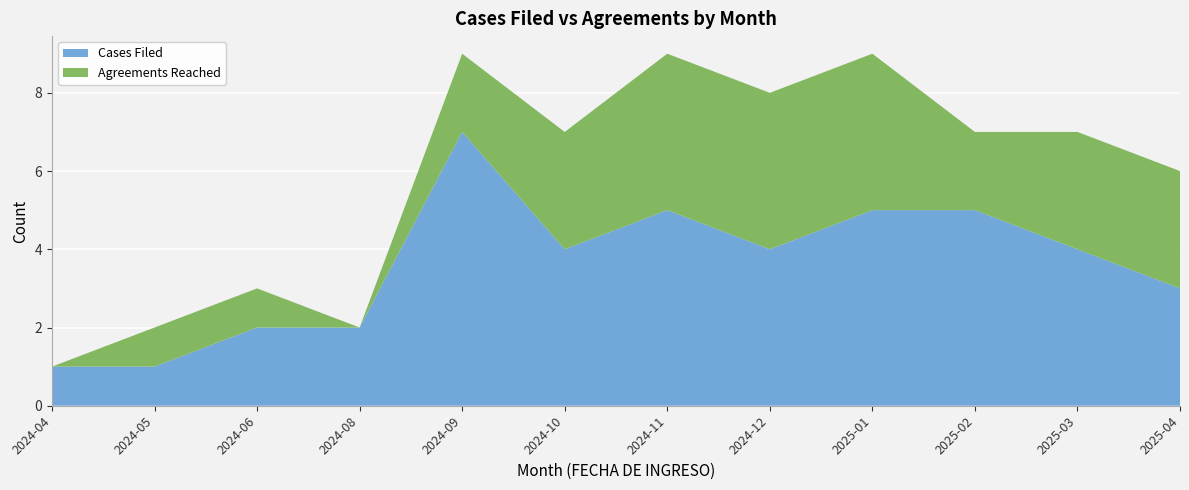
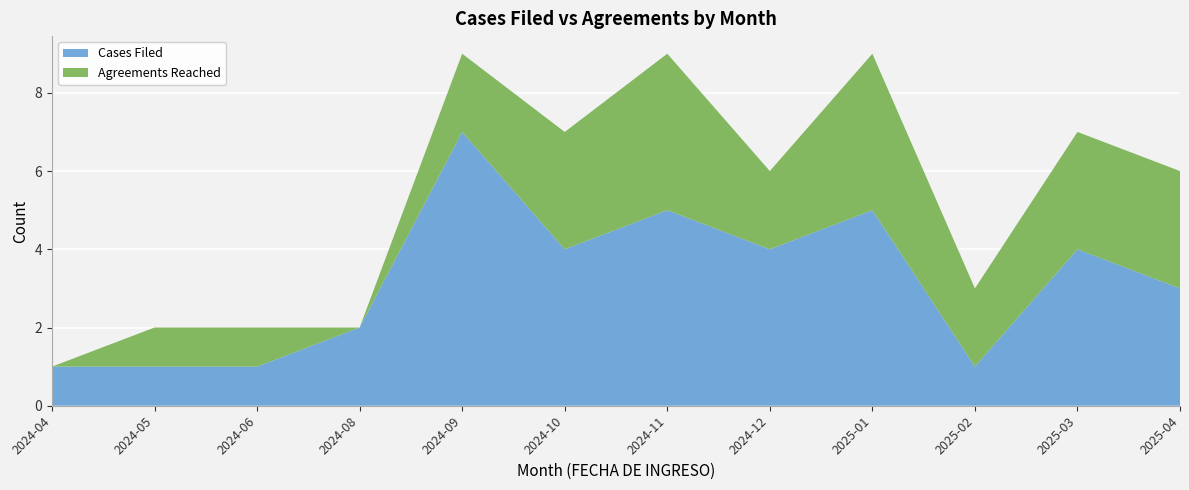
Cases Filed, 2024-06: 2 -> 1
Agreements Reached, 2024-12: 4 -> 2
Cases Filed, 2025-02: 5 -> 1
